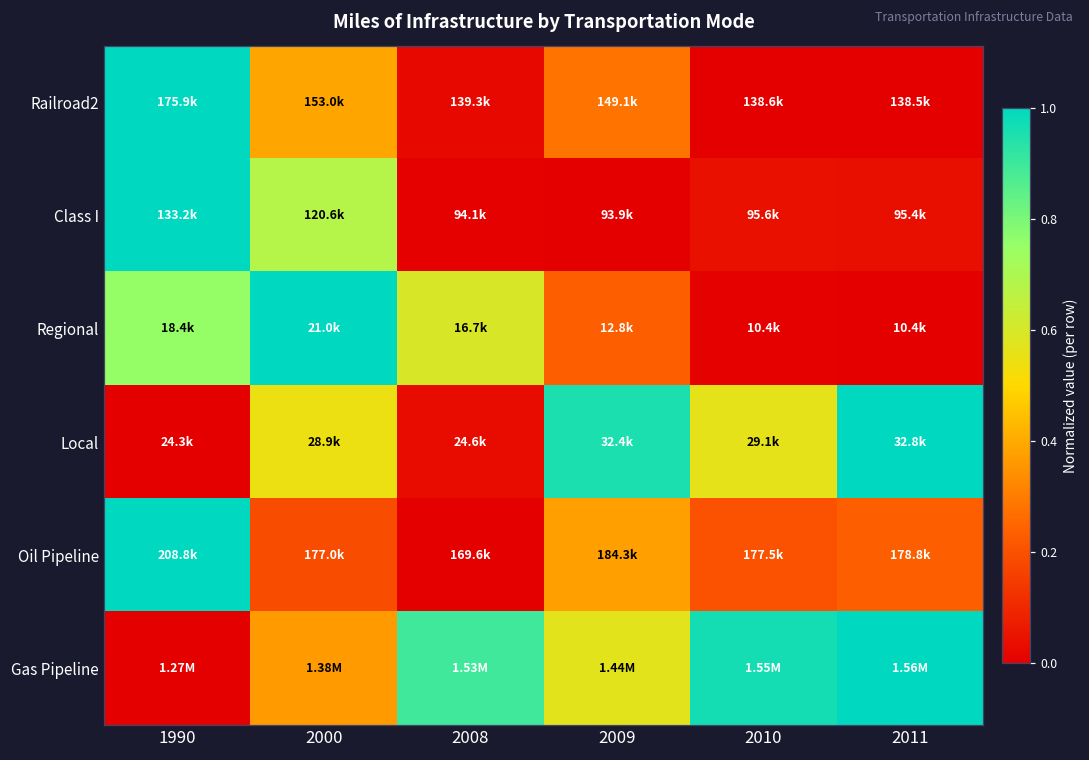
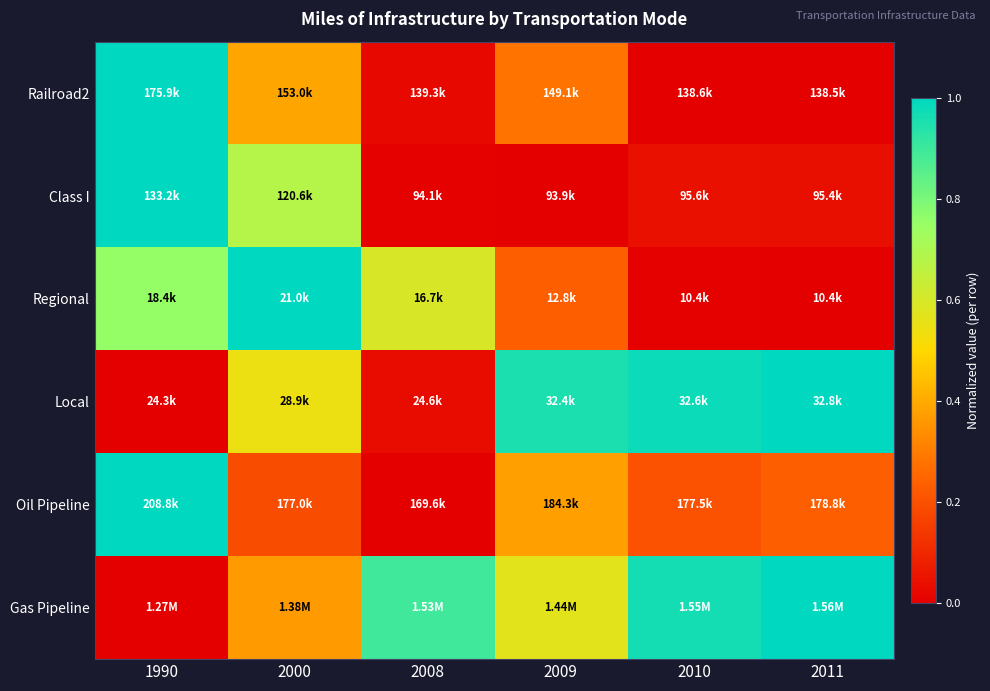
Local, 2010: 29.1k -> 32.6k
